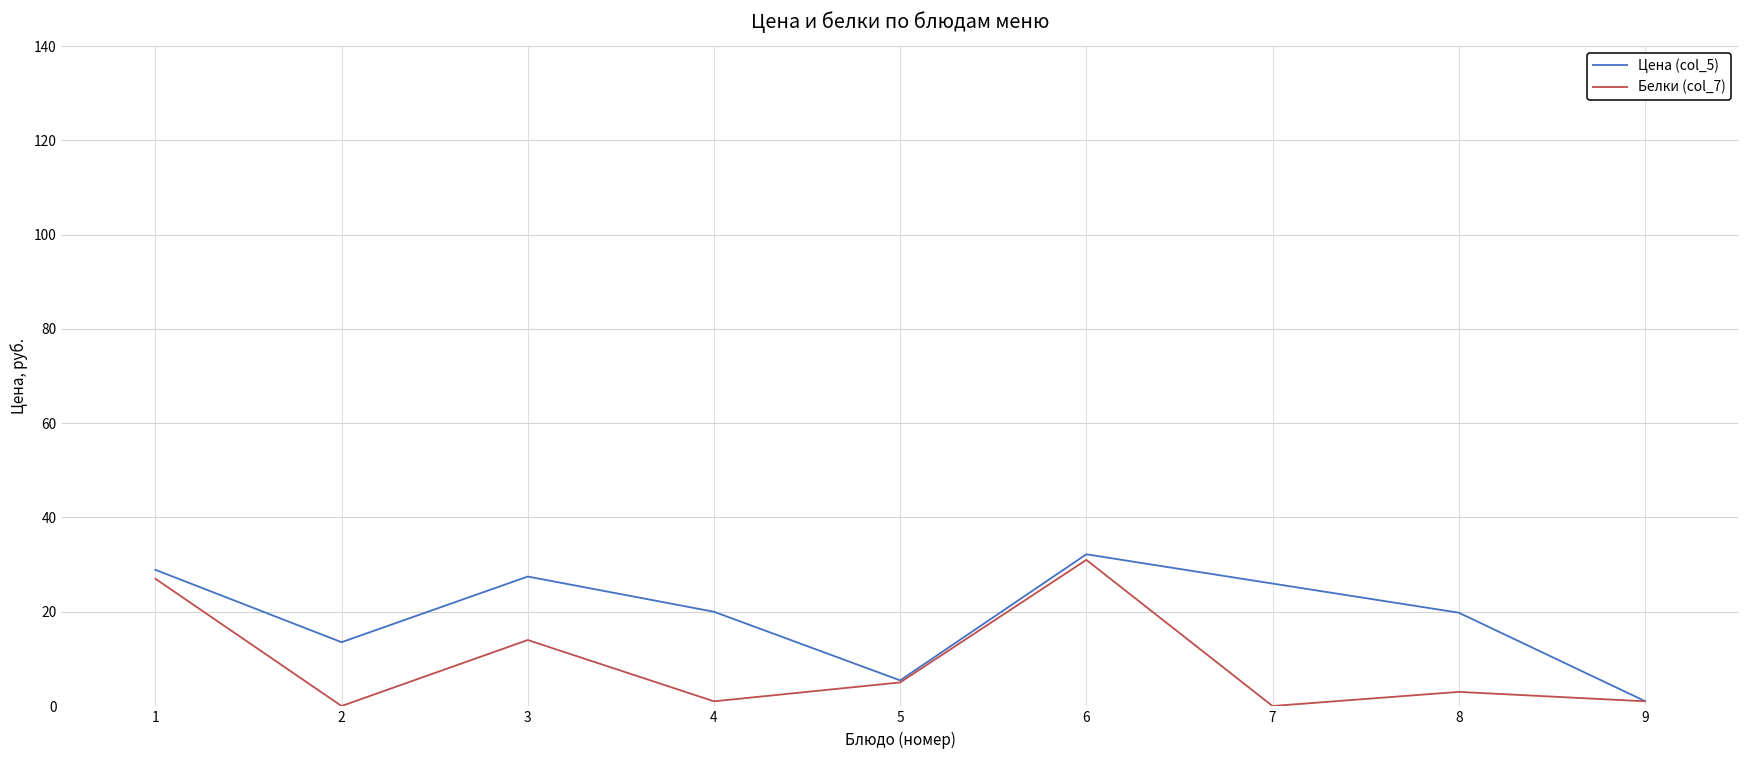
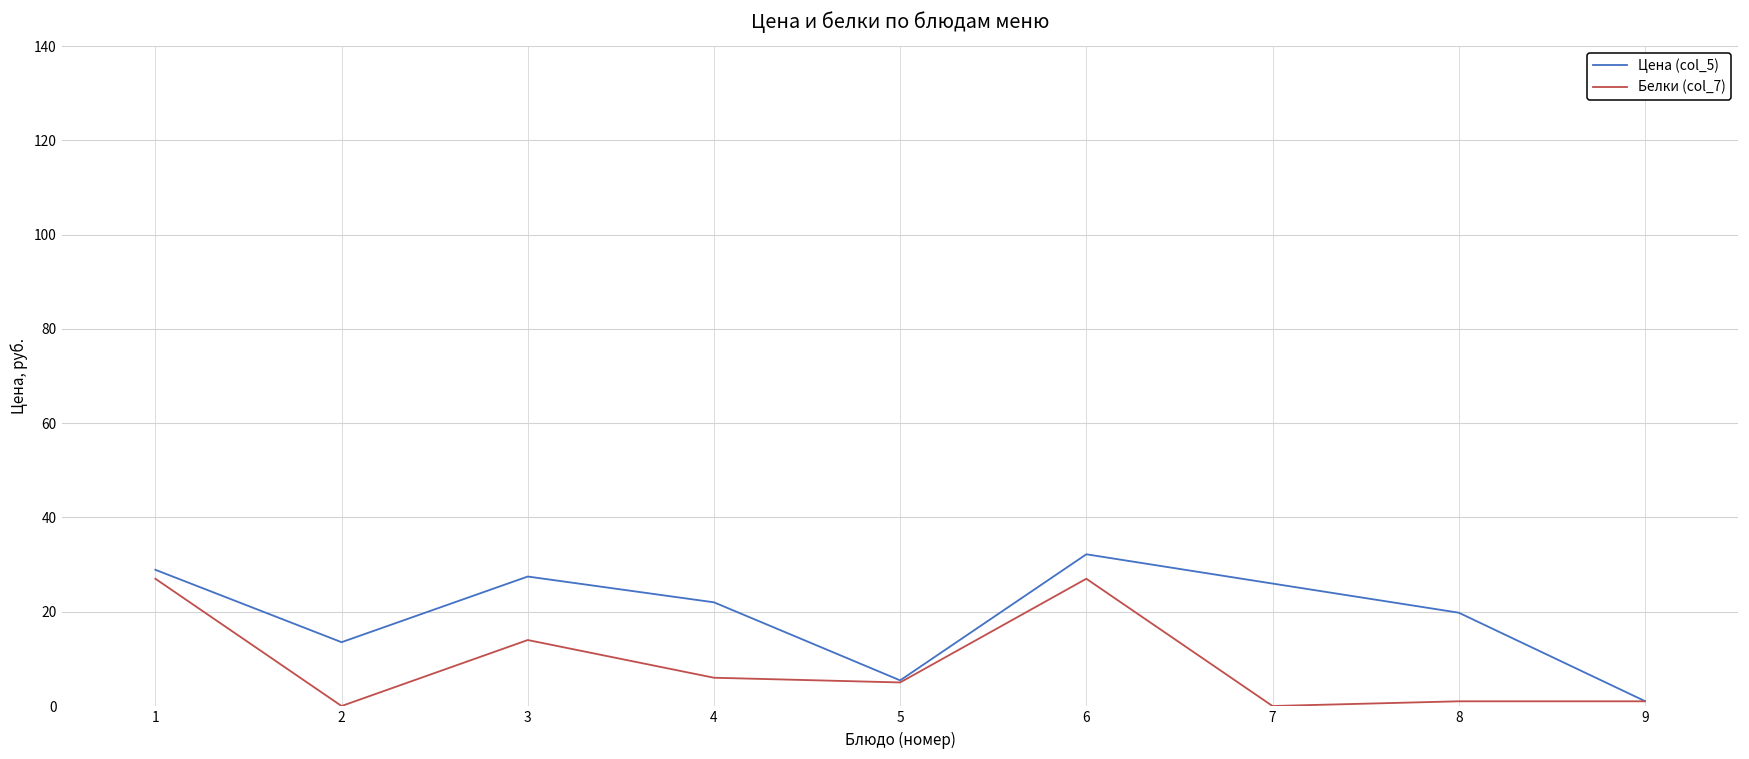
Цена (col_5), 4: 20 -> 22
Белки (col_7), 4: 1 -> 6
Белки (col_7), 6: 31 -> 27
Белки (col_7), 8: 3 -> 1
